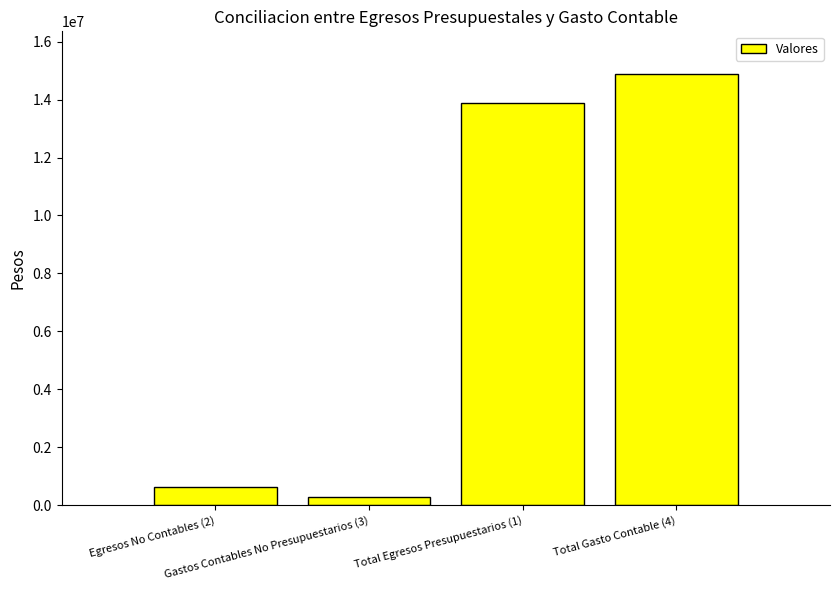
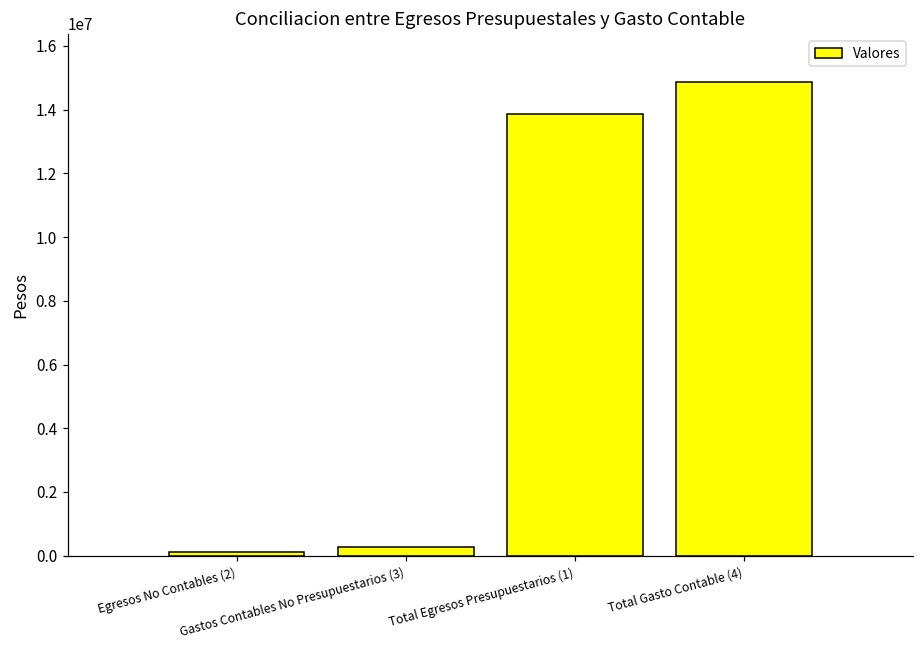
Egresos No Contables (2): 600000 -> 100000
